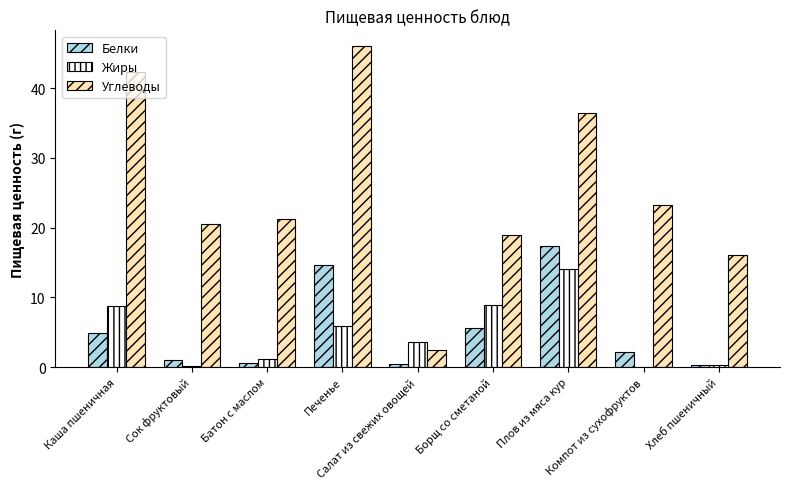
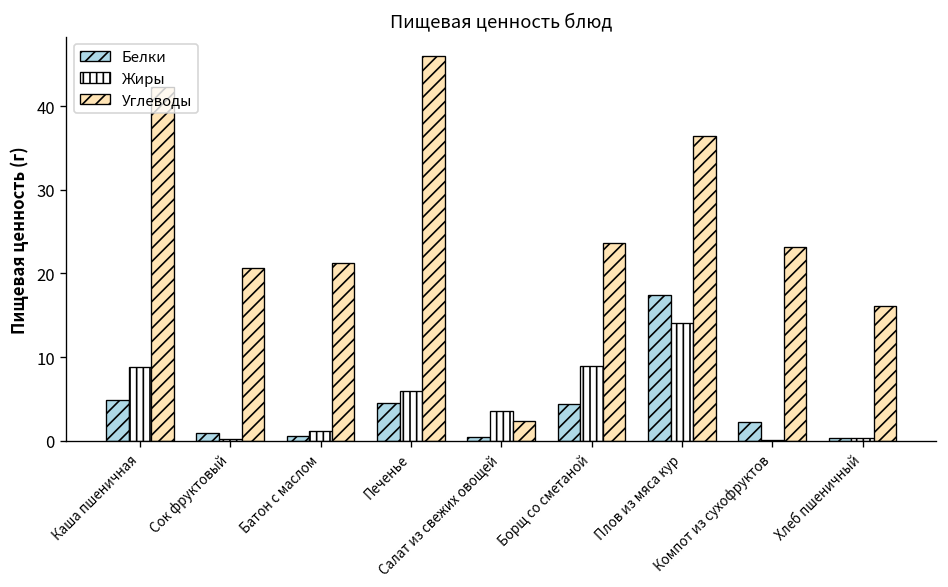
Белки, Печенье: 15 -> 5
Белки, Борщ со сметаной: 6 -> 4
Углеводы, Борщ со сметаной: 19 -> 24
